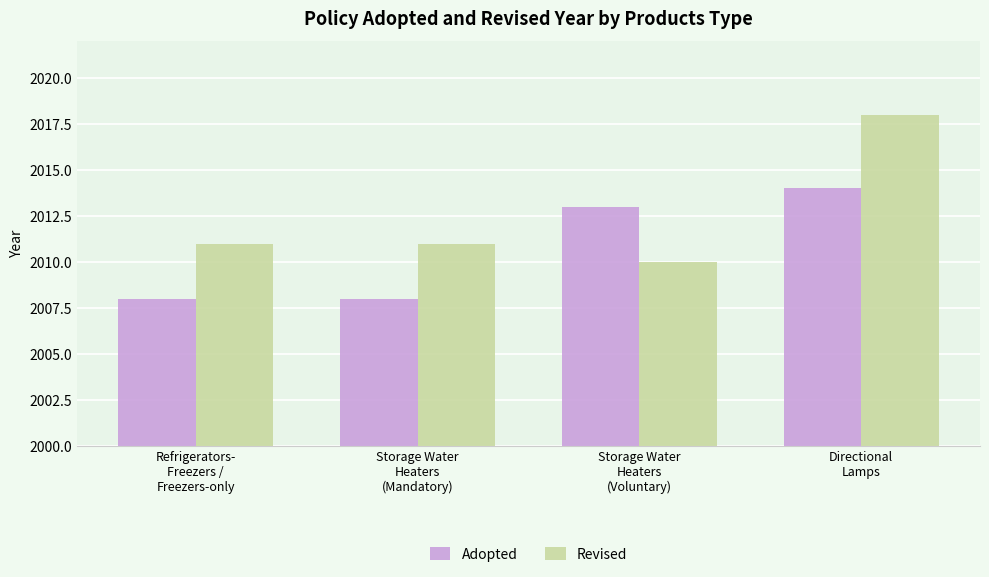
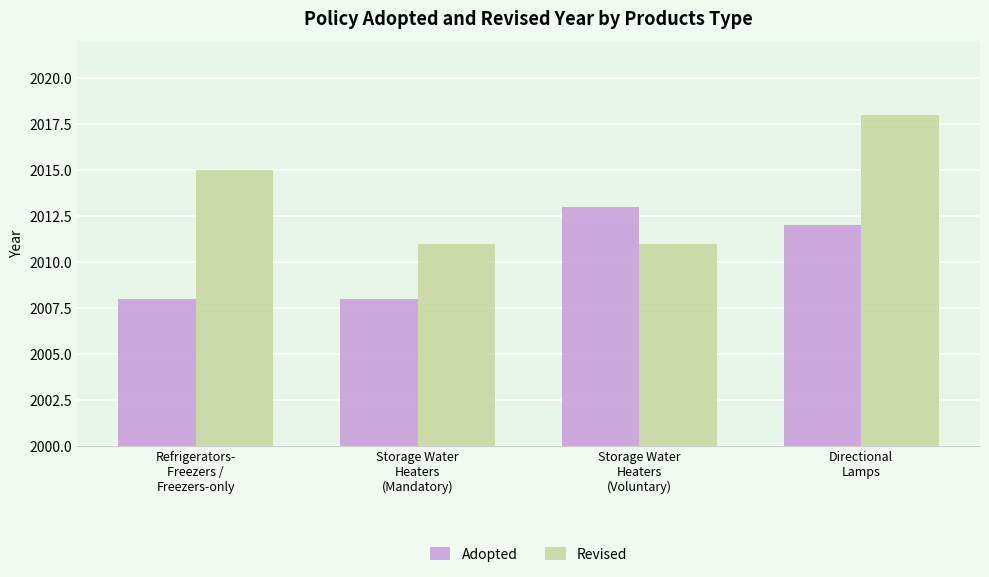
Revised, Refrigerators- Freezers / Freezers-only: 2011 -> 2015
Revised, Storage Water Heaters (Voluntary): 2010 -> 2011
Adopted, Directional Lamps: 2014 -> 2012
